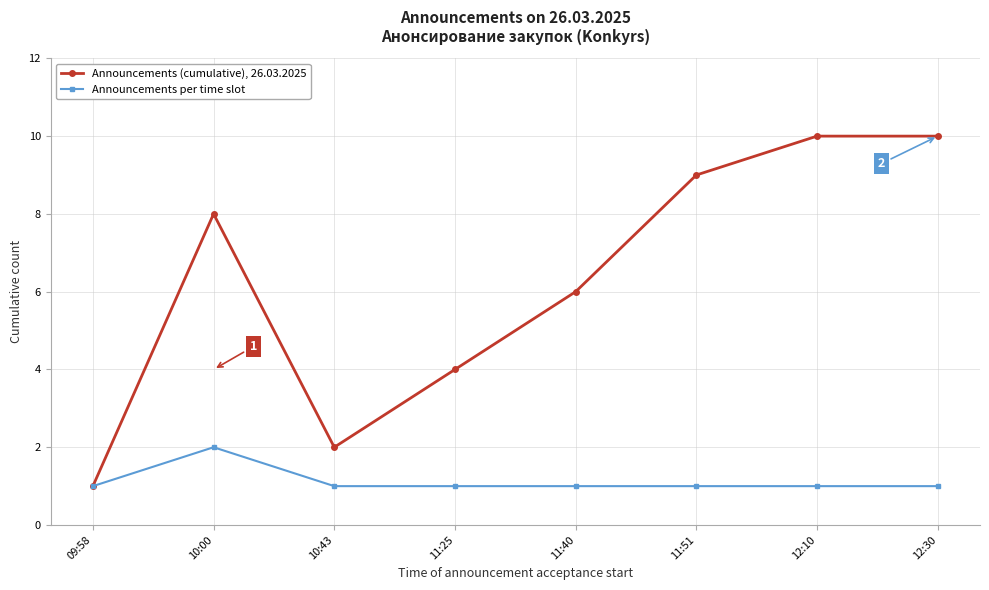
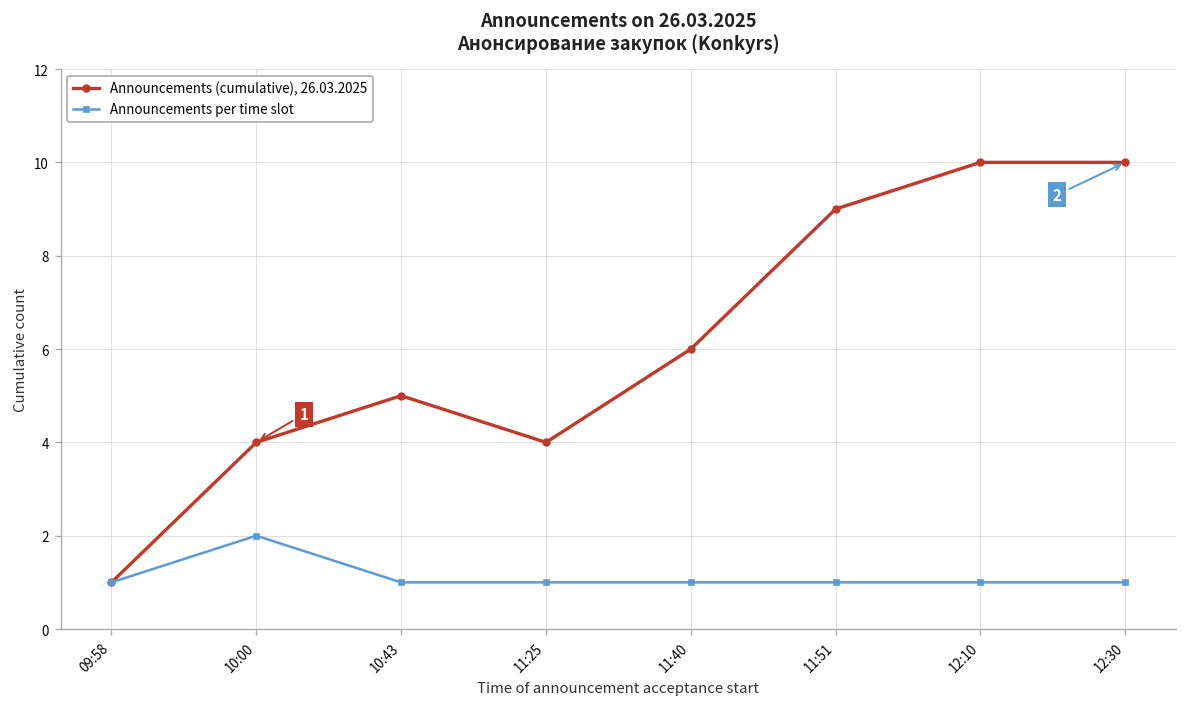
Announcements (cumulative), 26.03.2025, 10:00: 8 -> 4
Announcements (cumulative), 26.03.2025, 10:43: 2 -> 5
